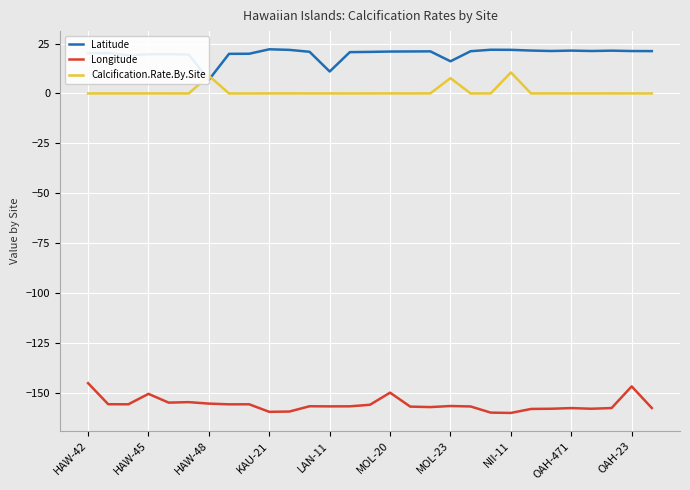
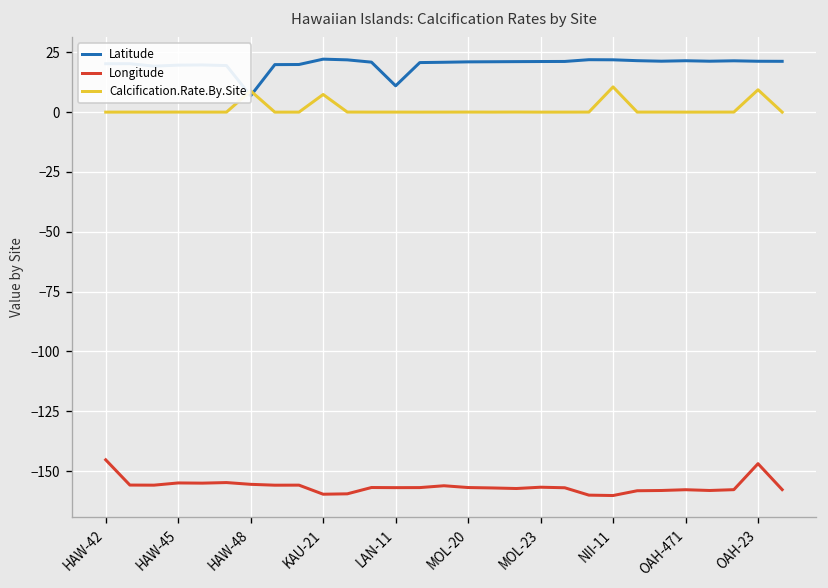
Longitude, HAW-45: -151 -> -155
Calcification.Rate.By.Site, KAU-21: 0 -> 7
Longitude, MOL-20: -150 -> -157
Latitude, MOL-23: 16 -> 21
Calcification.Rate.By.Site, MOL-23: 8 -> 0
Calcification.Rate.By.Site, OAH-23: 0 -> 9
